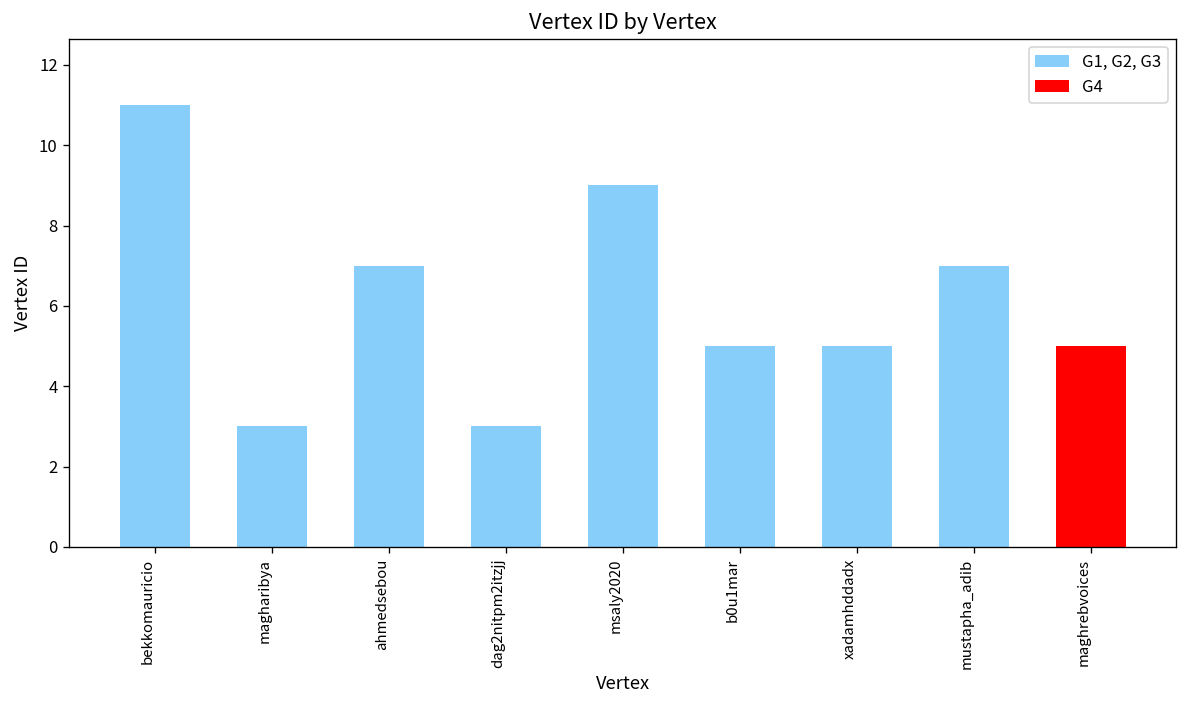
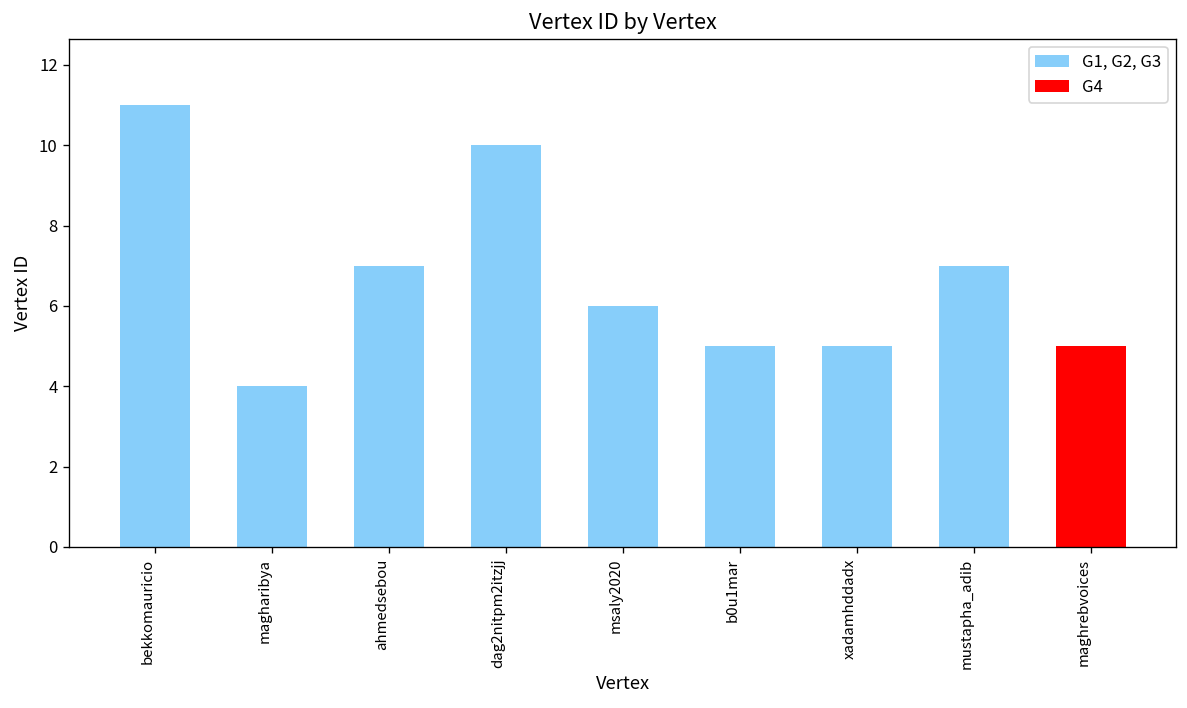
magharibya: 3 -> 4
dag2nitpm2itzjj: 3 -> 10
msaly2020: 9 -> 6
